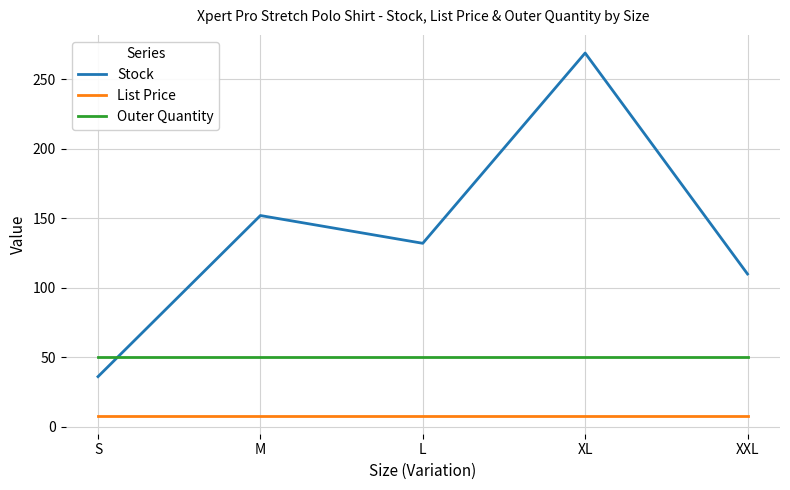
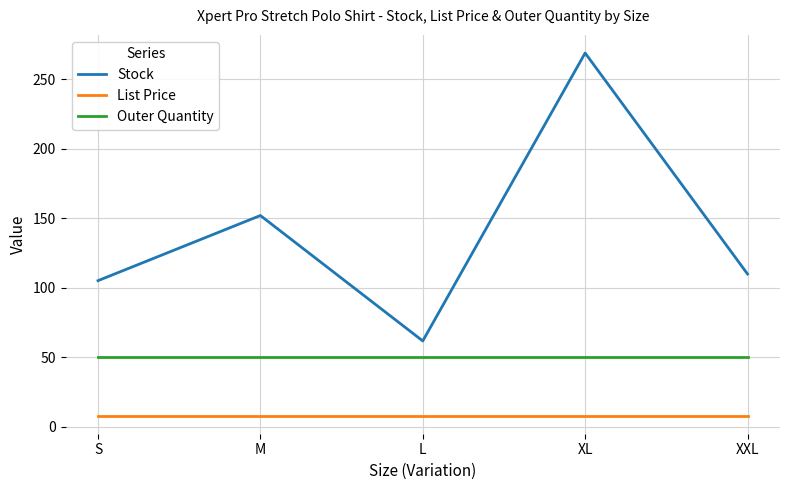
Stock, S: 36 -> 105
Stock, L: 132 -> 62
